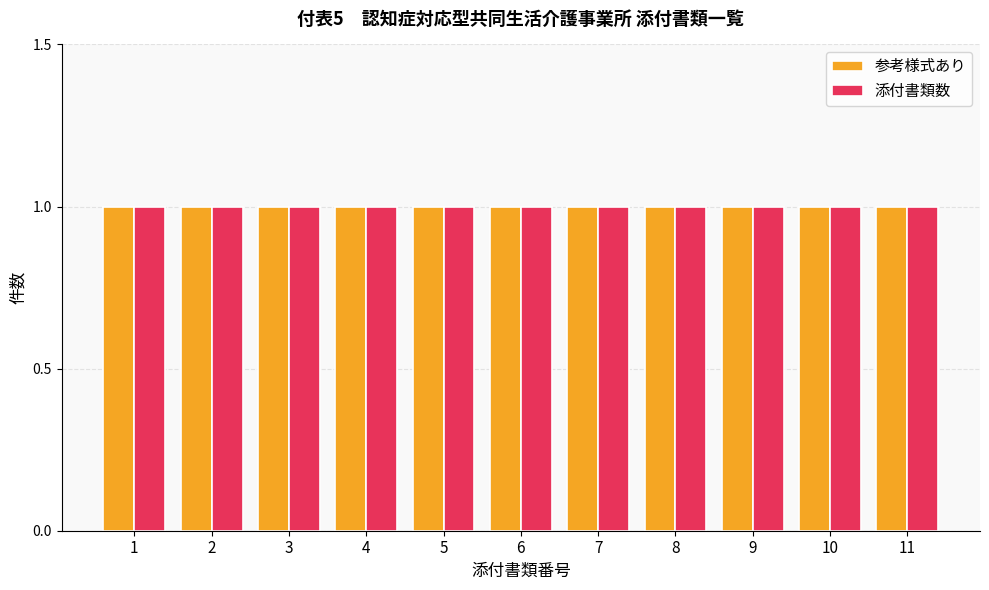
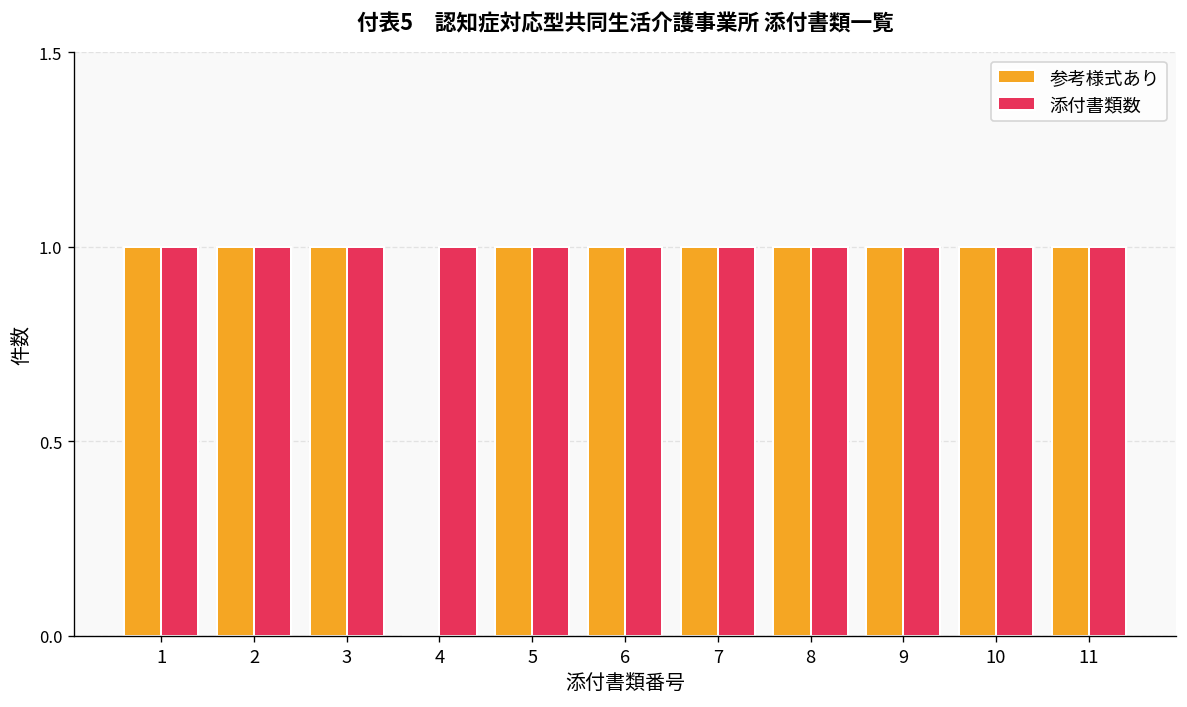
参考様式あり, 4: 1 -> 0
